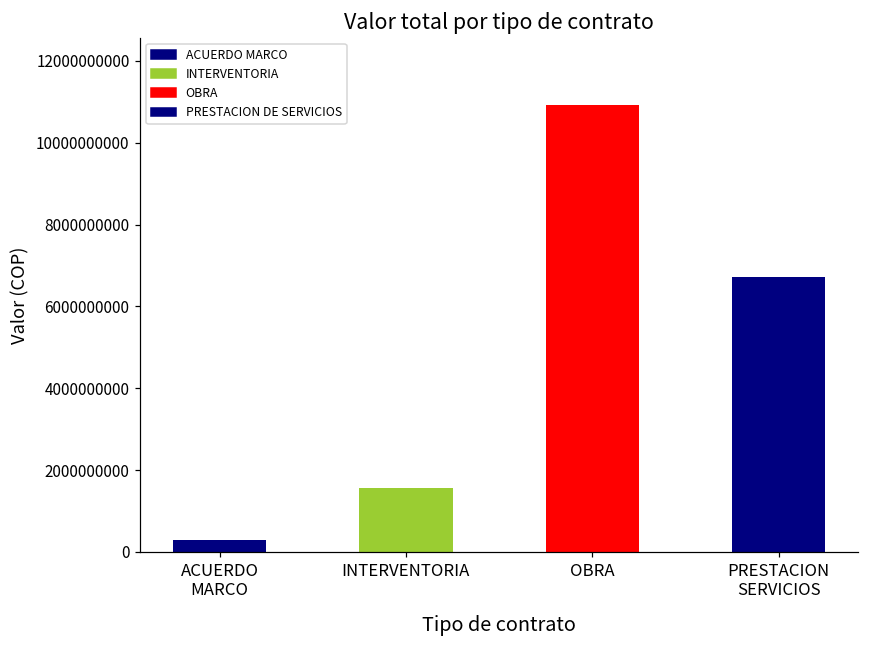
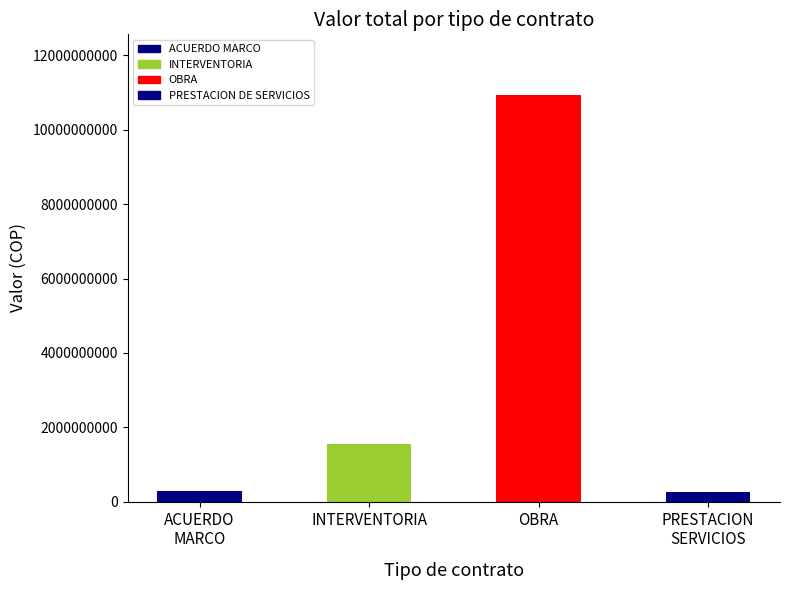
PRESTACION SERVICIOS: 6700000000 -> 300000000
